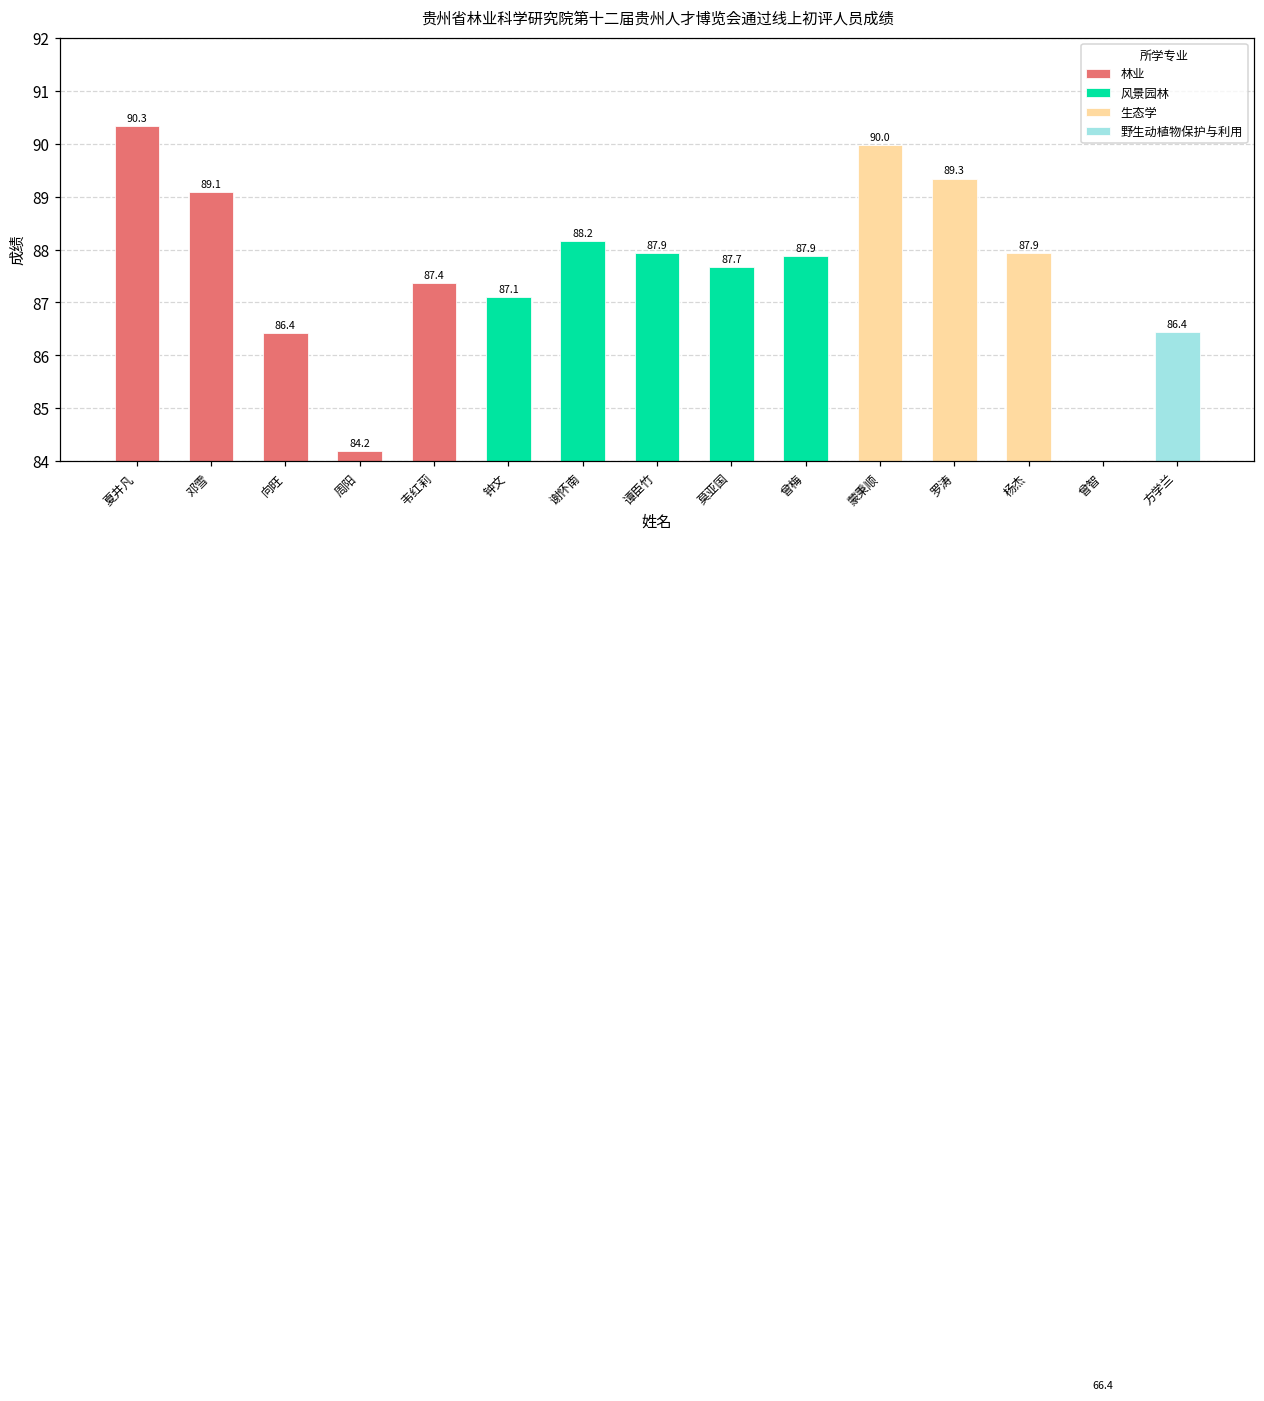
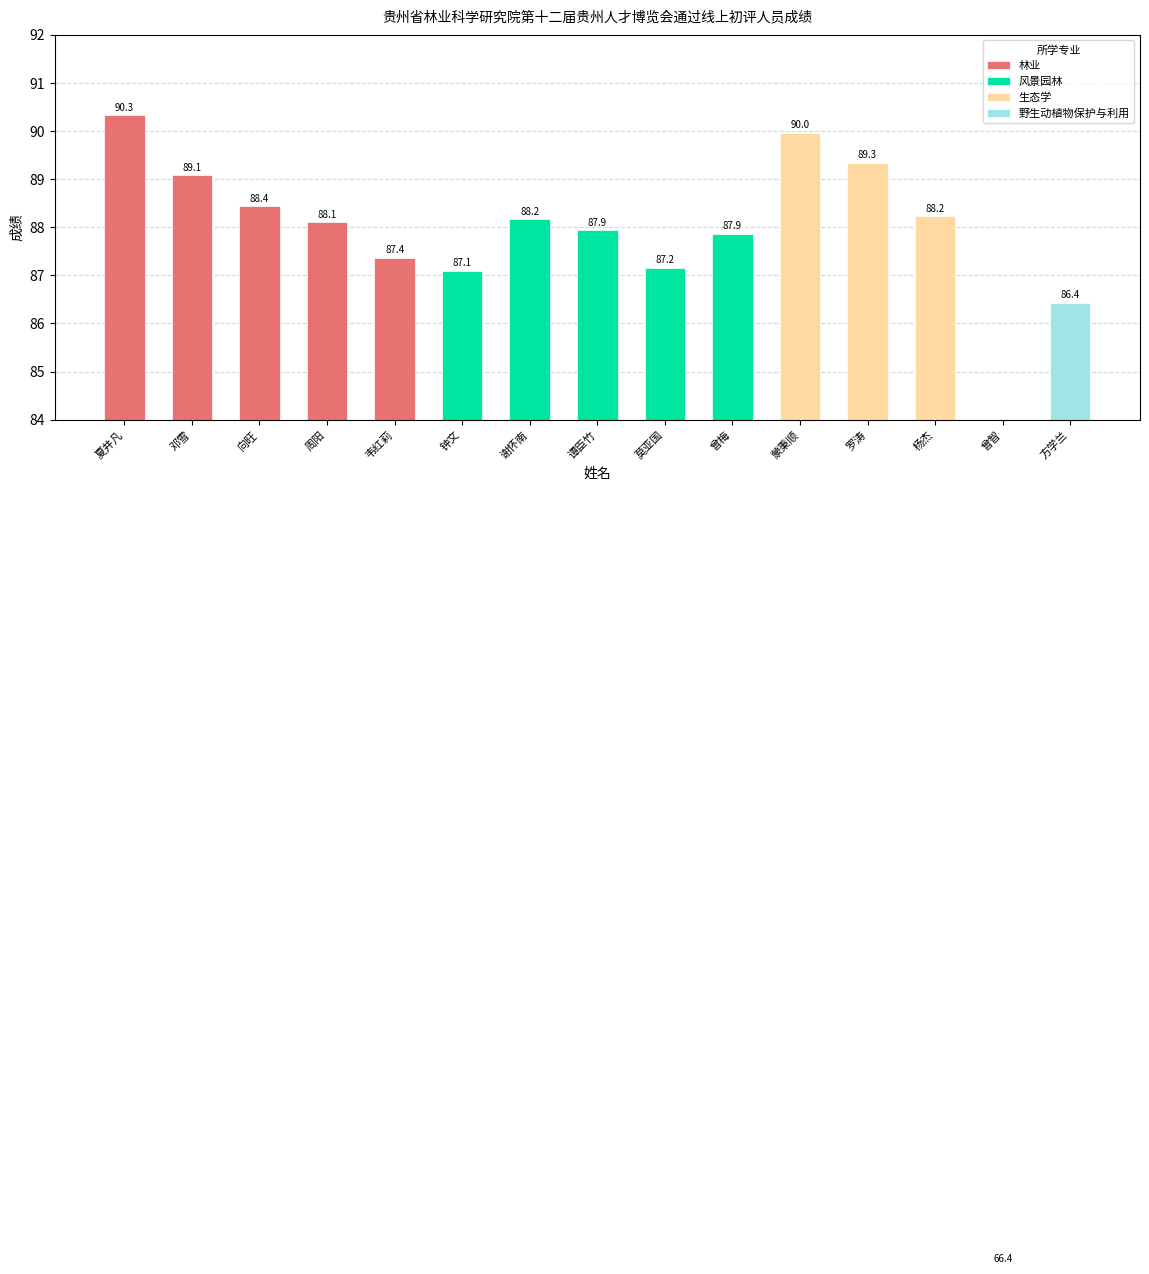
向旺: 86.4 -> 88.4
周阳: 84.2 -> 88.1
莫亚国: 87.7 -> 87.2
杨杰: 87.9 -> 88.2
